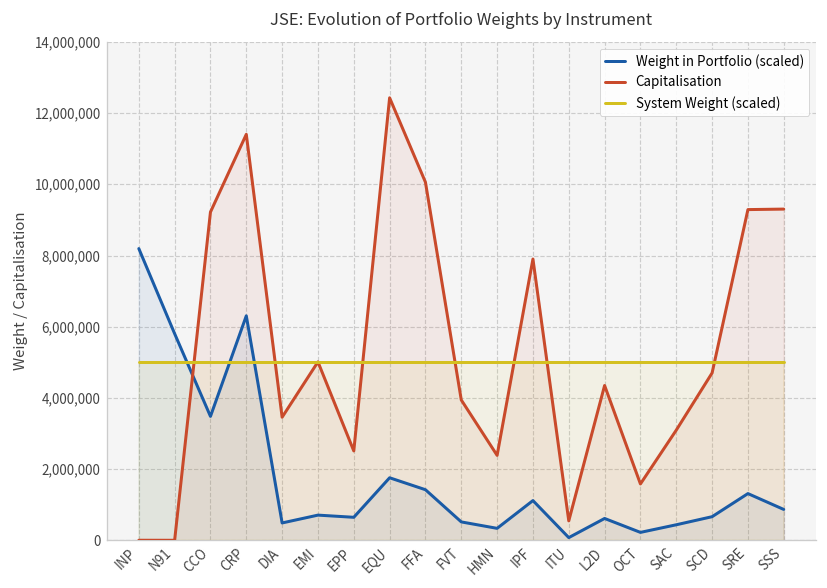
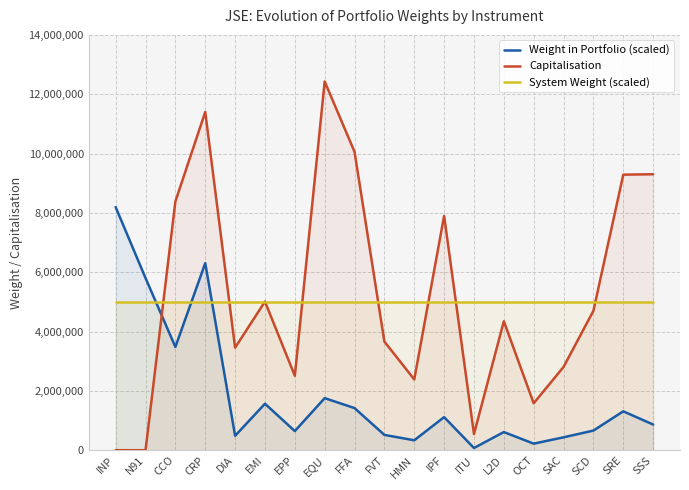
Capitalisation, CCO: 9,200,000 -> 8,400,000
Weight in Portfolio (scaled), EMI: 700,000 -> 1,600,000
Capitalisation, FVT: 3,900,000 -> 3,700,000
Capitalisation, SAC: 3,100,000 -> 2,800,000
